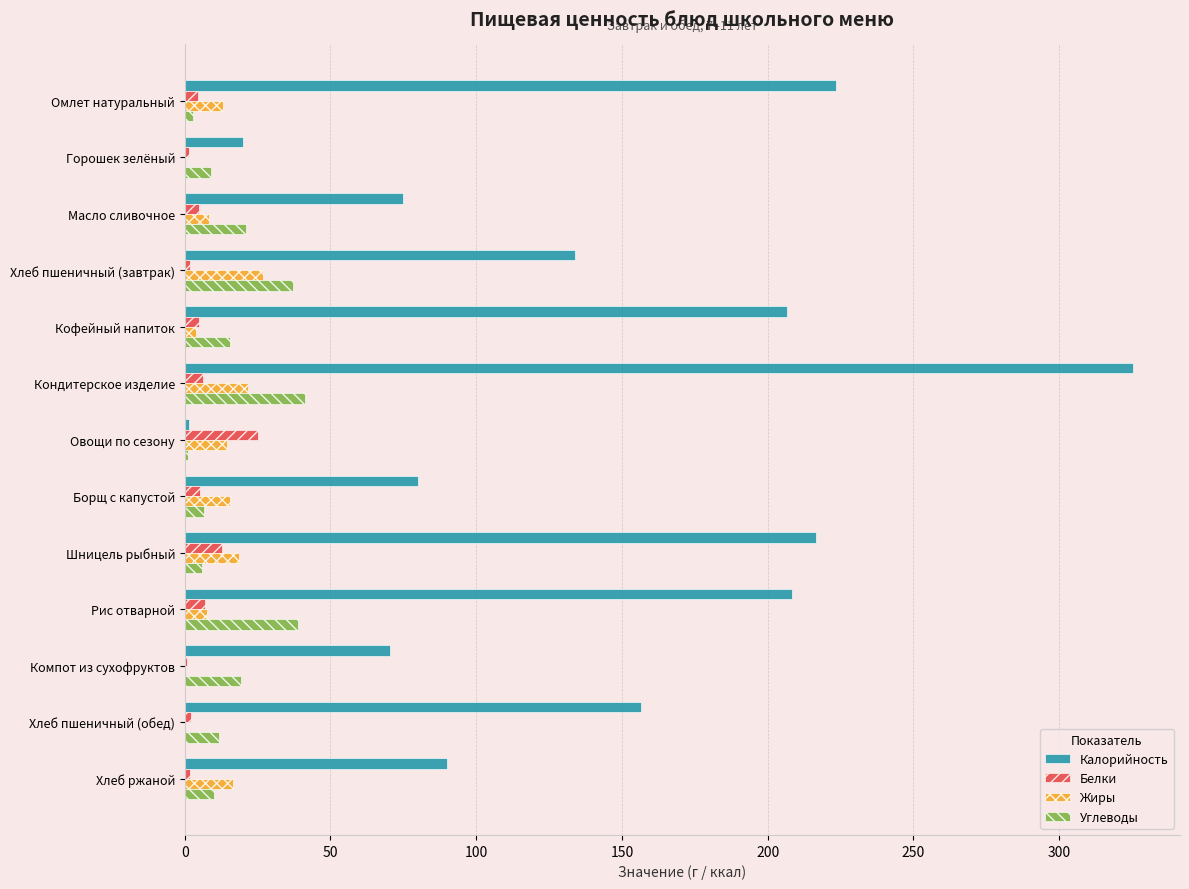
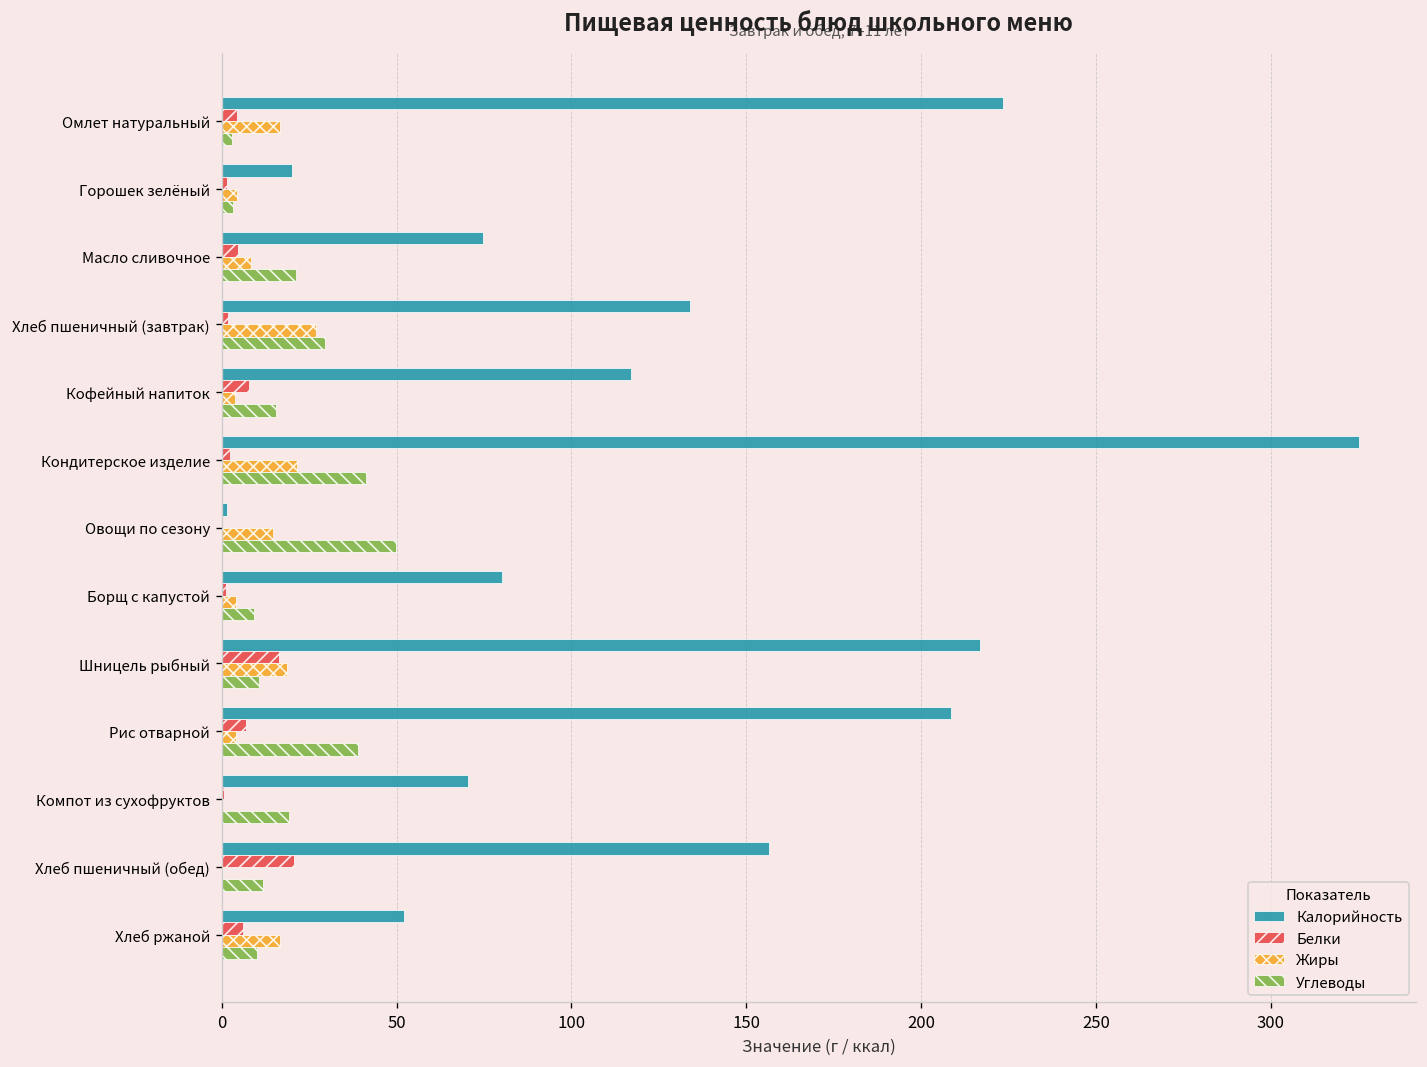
Жиры, Омлет натуральный: 13 -> 17
Жиры, Горошек зелёный: 0 -> 4
Углеводы, Горошек зелёный: 9 -> 3
Углеводы, Хлеб пшеничный (завтрак): 37 -> 30
Калорийность, Кофейный напиток: 207 -> 117
Белки, Кофейный напиток: 5 -> 8
Белки, Кондитерское изделие: 6 -> 2
Белки, Овощи по сезону: 25 -> 0
Углеводы, Овощи по сезону: 1 -> 50
Белки, Борщ с капустой: 5 -> 1
Жиры, Борщ с капустой: 15 -> 4
Углеводы, Борщ с капустой: 7 -> 9
Белки, Шницель рыбный: 13 -> 16
Углеводы, Шницель рыбный: 6 -> 11
Жиры, Рис отварной: 8 -> 4
Белки, Хлеб пшеничный (обед): 2 -> 21
Калорийность, Хлеб ржаной: 90 -> 52
Белки, Хлеб ржаной: 2 -> 6
